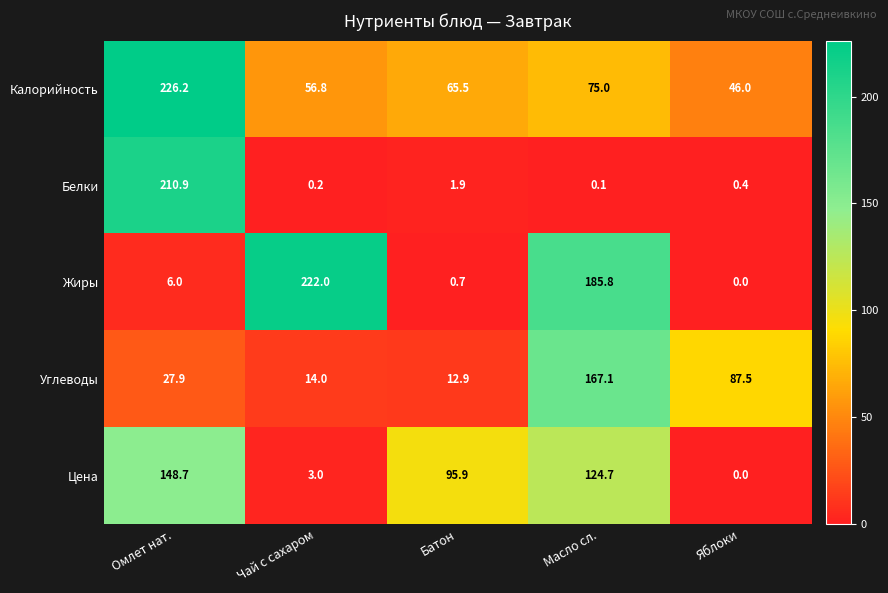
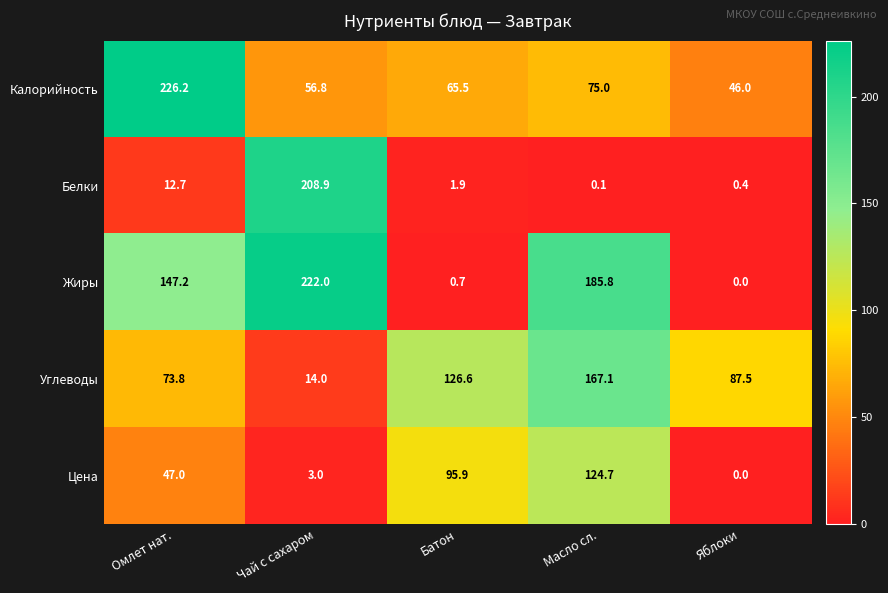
Белки, Омлет нат.: 210.9 -> 12.7
Белки, Чай с сахаром: 0.2 -> 208.9
Жиры, Омлет нат.: 6.0 -> 147.2
Углеводы, Омлет нат.: 27.9 -> 73.8
Углеводы, Батон: 12.9 -> 126.6
Цена, Омлет нат.: 148.7 -> 47.0
